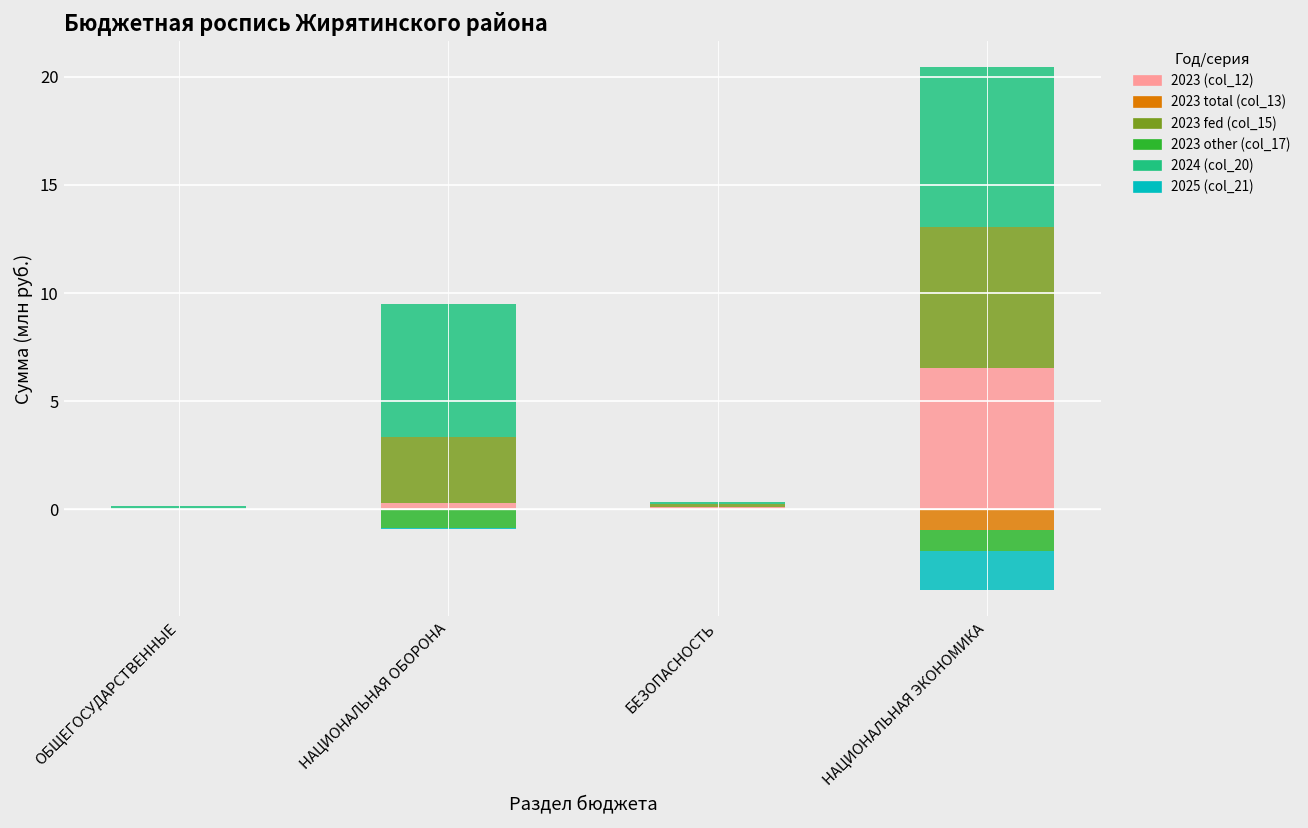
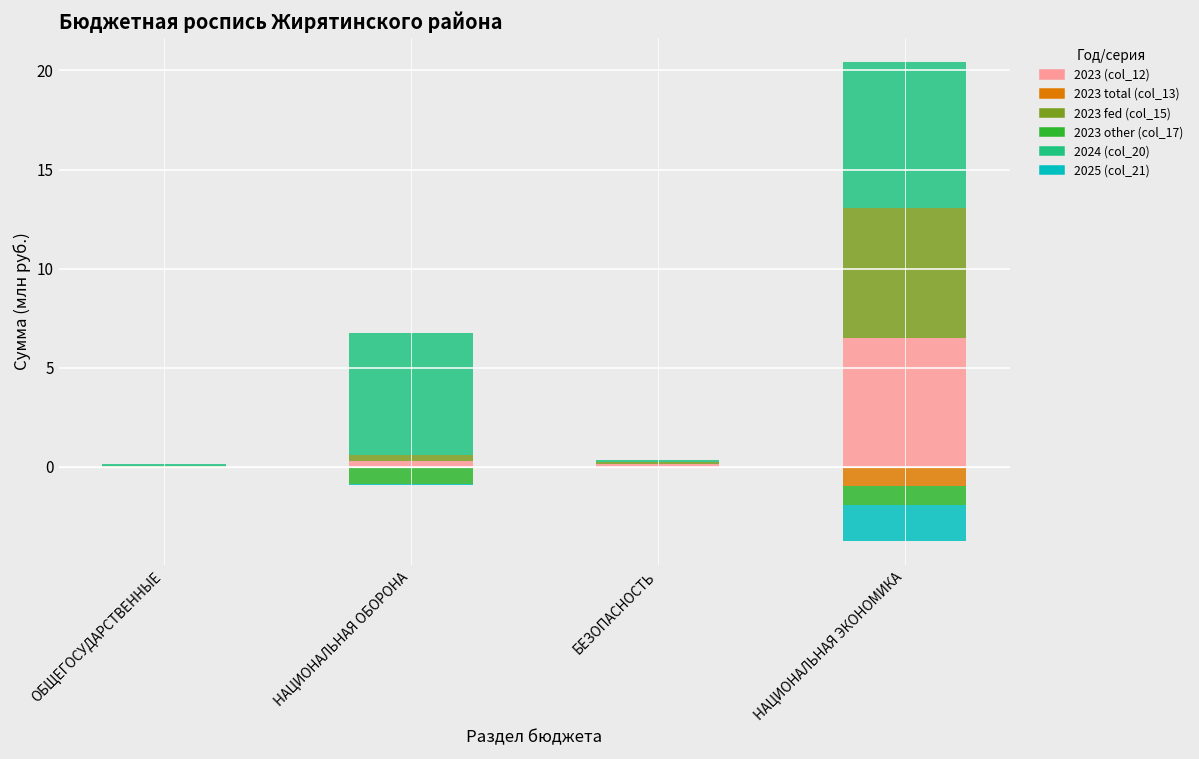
2023 fed (col_15), НАЦИОНАЛЬНАЯ ОБОРОНА: 3.1 -> 0.3
